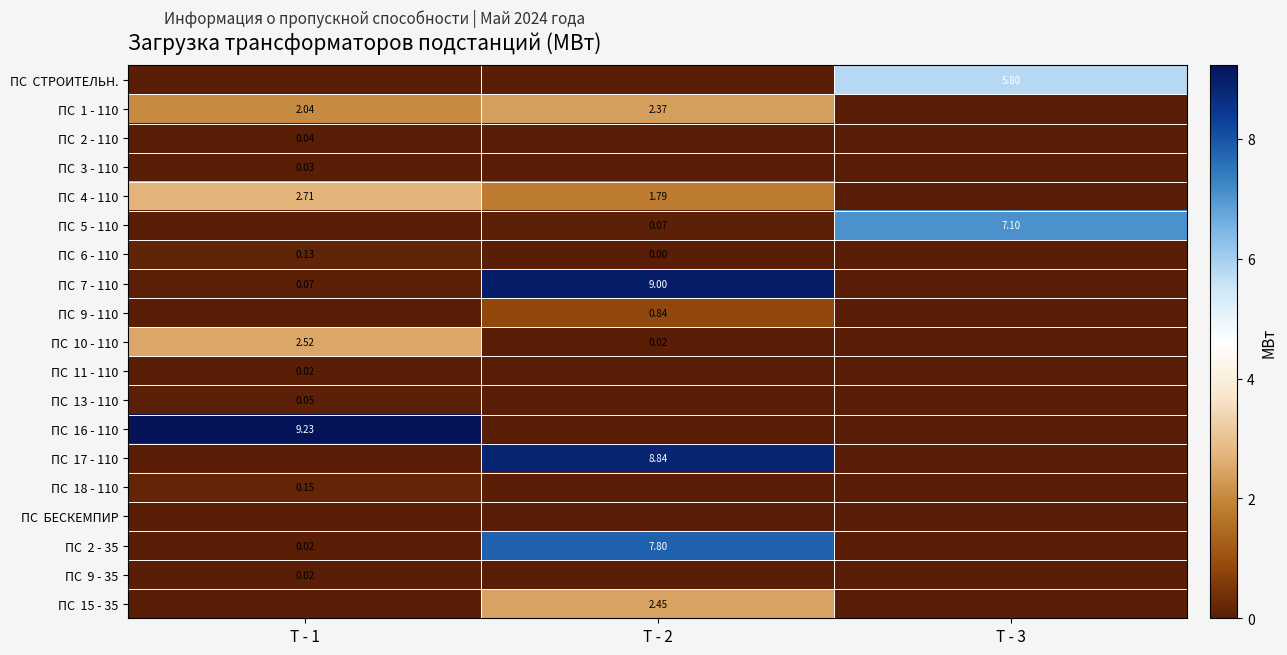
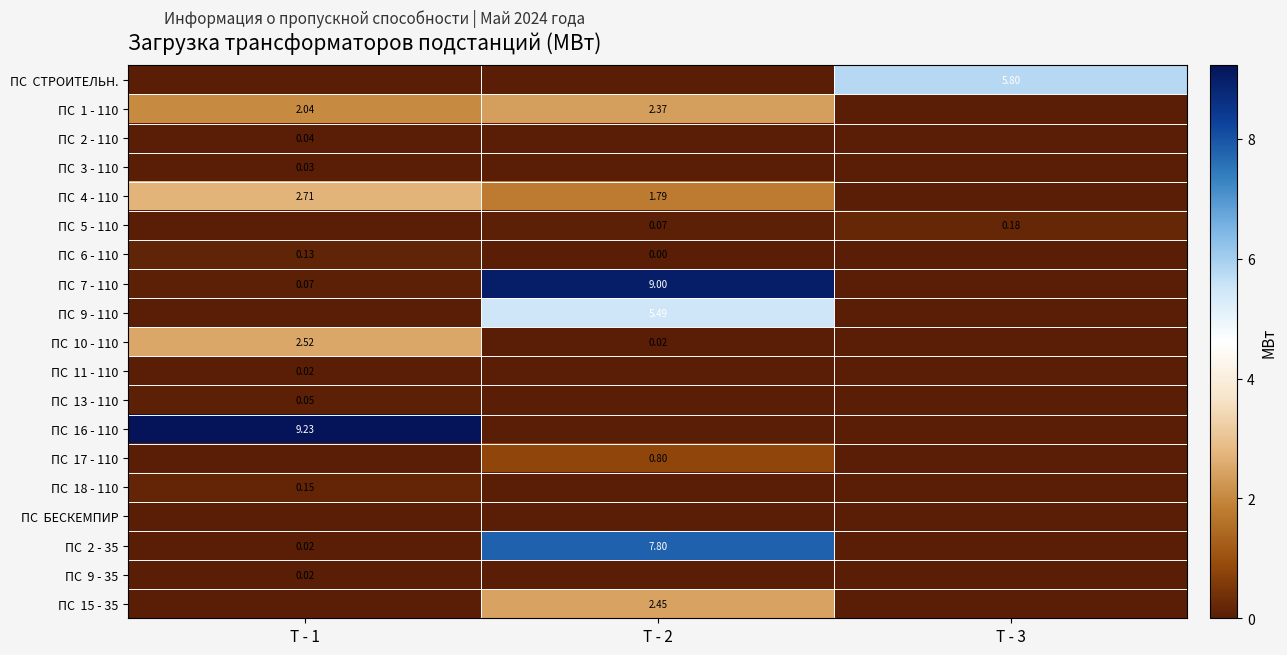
ПС 5 - 110, Т - 3: 7.10 -> 0.18
ПС 9 - 110, Т - 2: 0.84 -> 5.49
ПС 17 - 110, Т - 2: 8.84 -> 0.80
